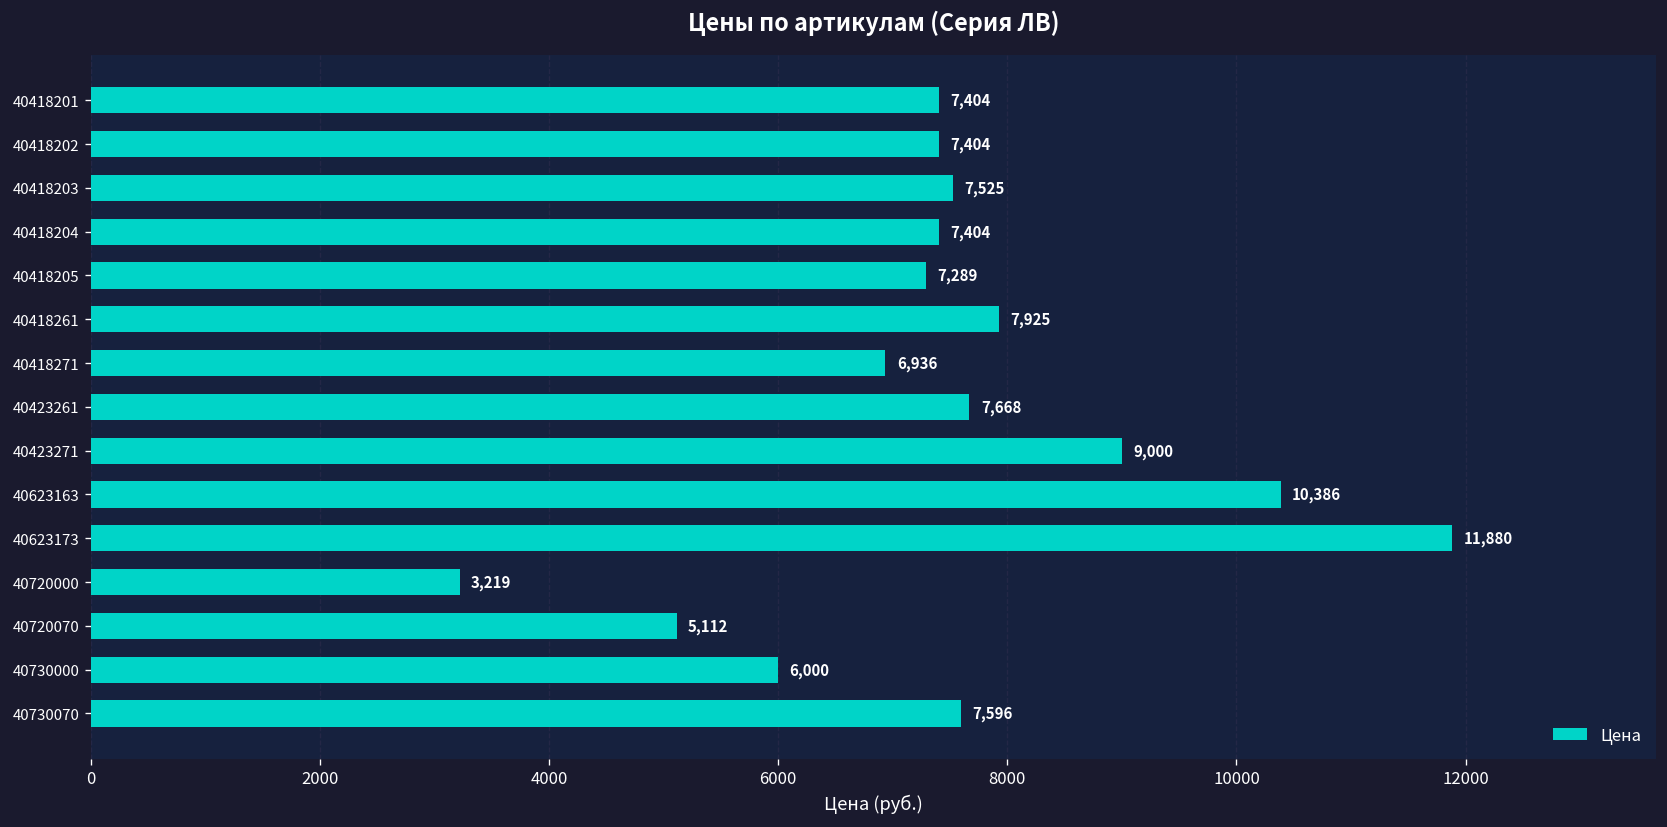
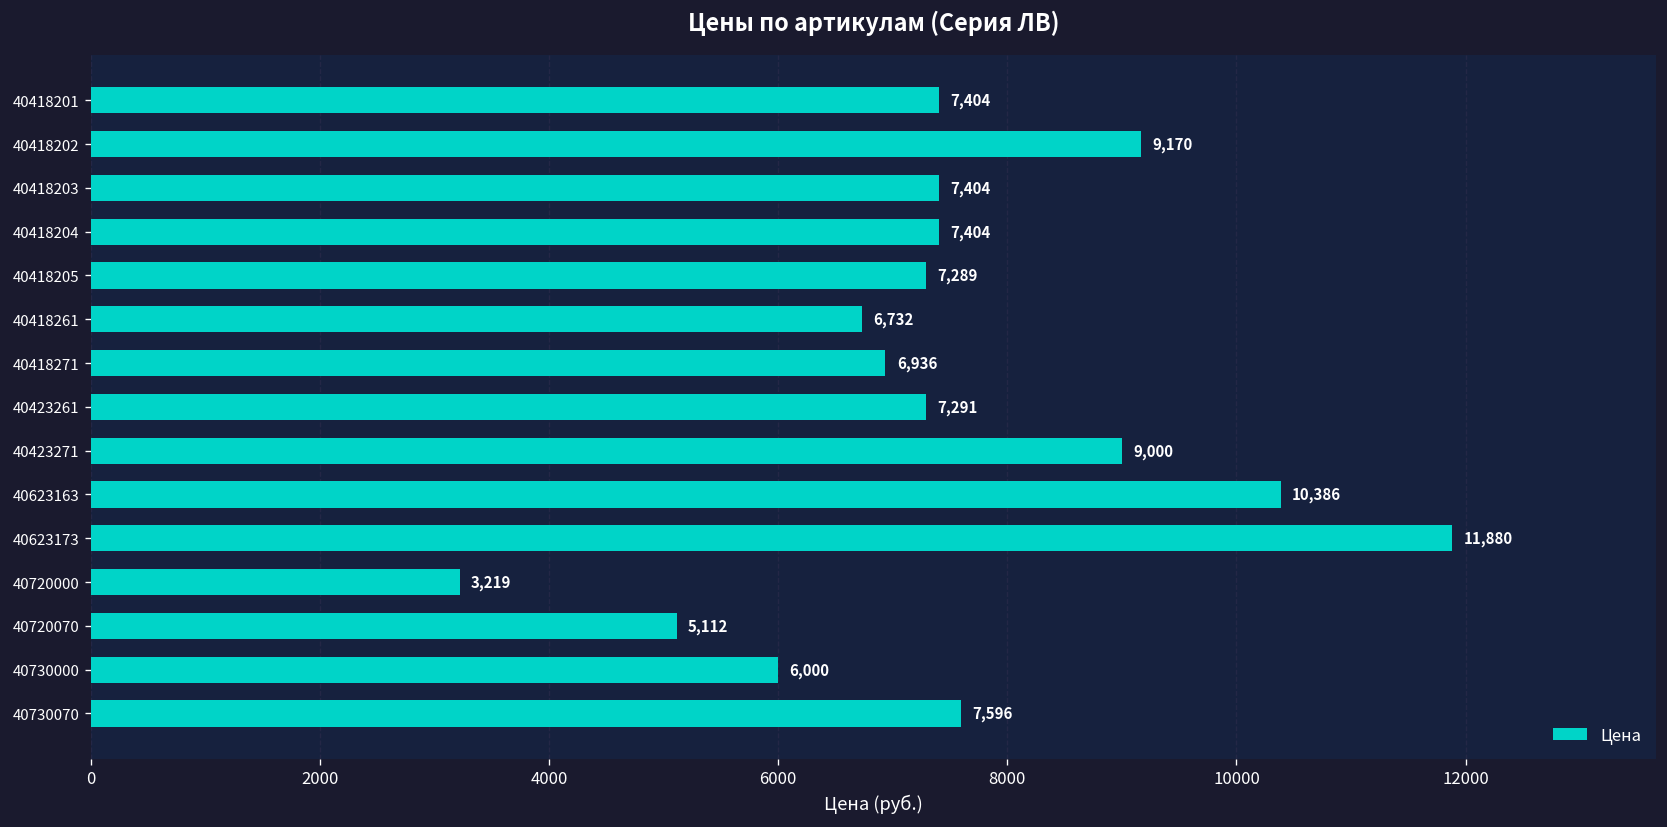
40418202: 7,404 -> 9,170
40418203: 7,525 -> 7,404
40418261: 7,925 -> 6,732
40423261: 7,668 -> 7,291
